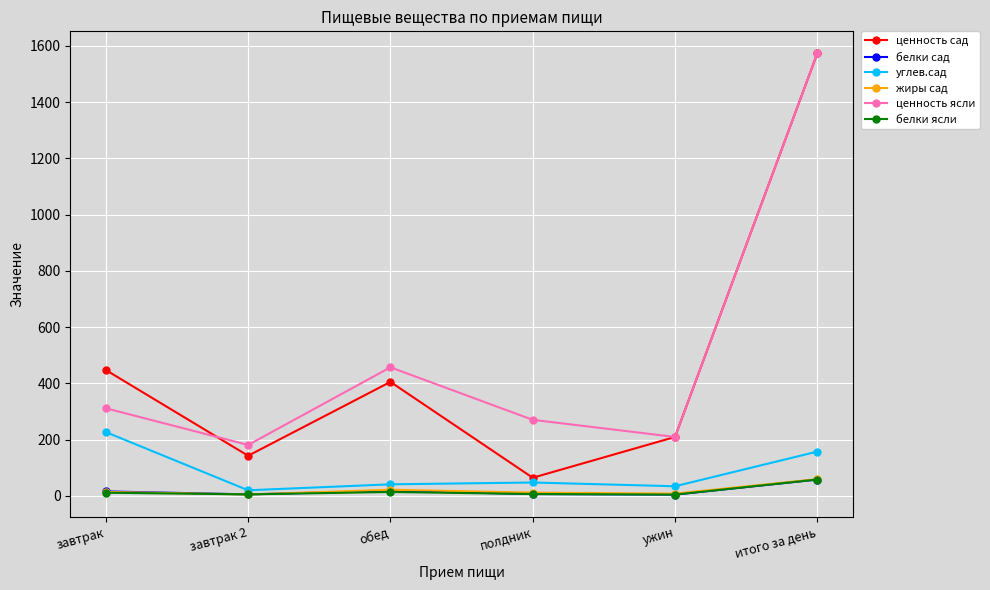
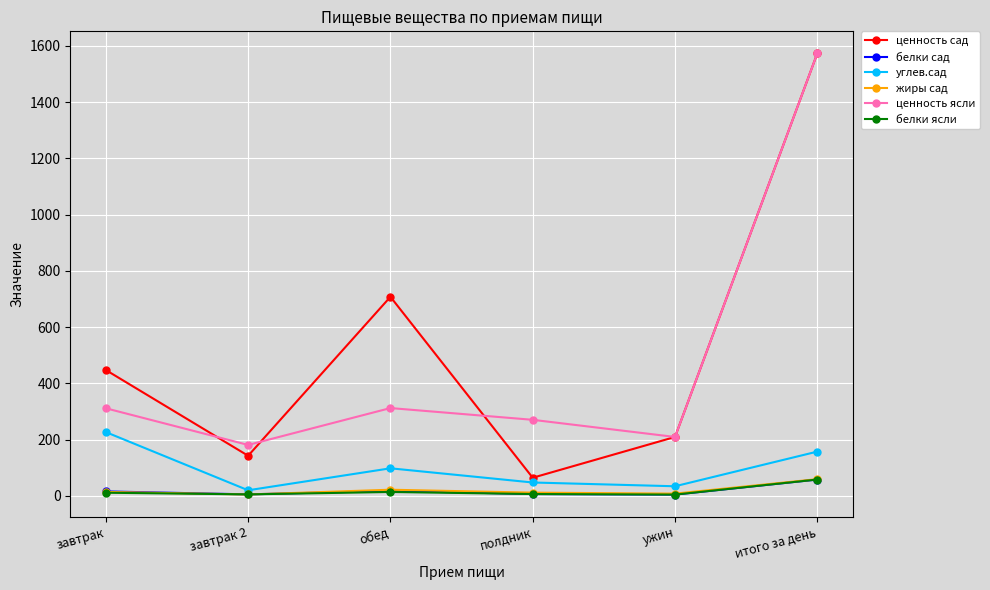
ценность сад, обед: 400 -> 710
углев.сад, обед: 40 -> 100
ценность ясли, обед: 460 -> 310
